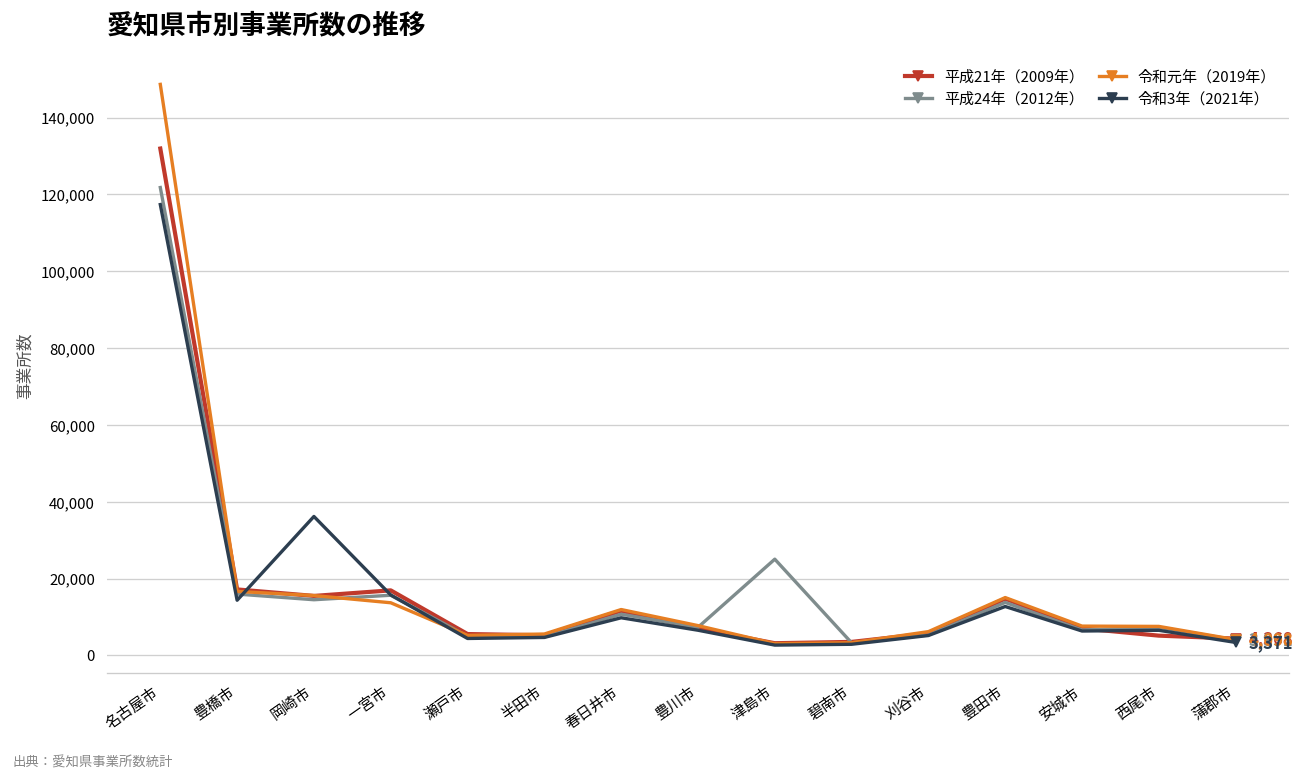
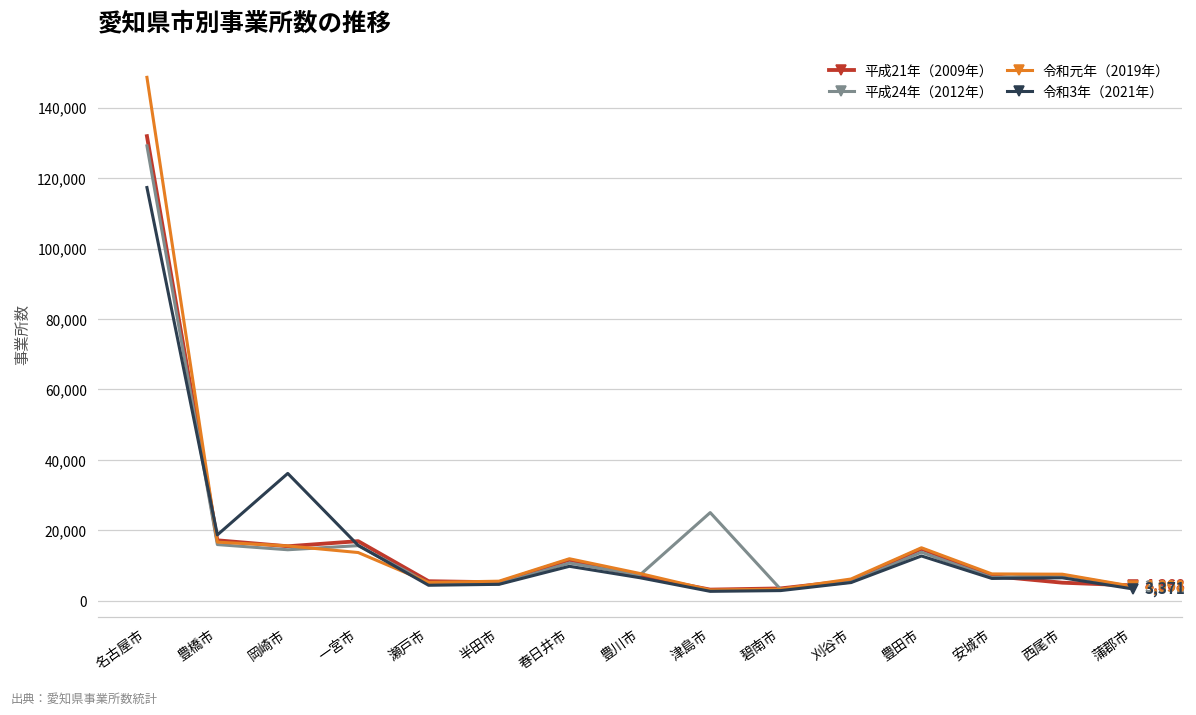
平成24年（2012年）, 名古屋市: 122,000 -> 129,000
令和3年（2021年）, 豊橋市: 14,000 -> 19,000
